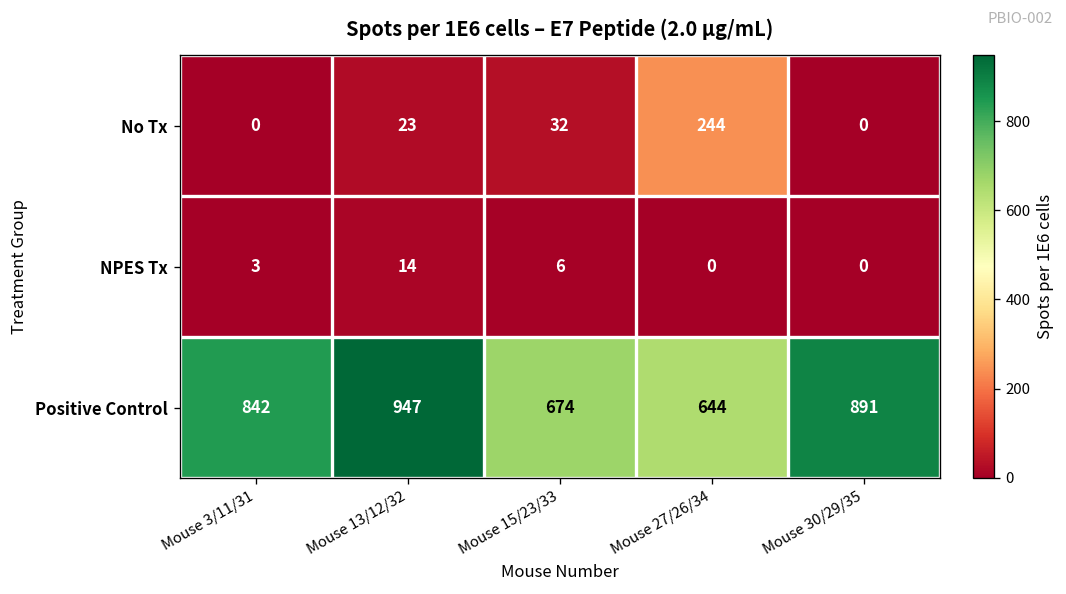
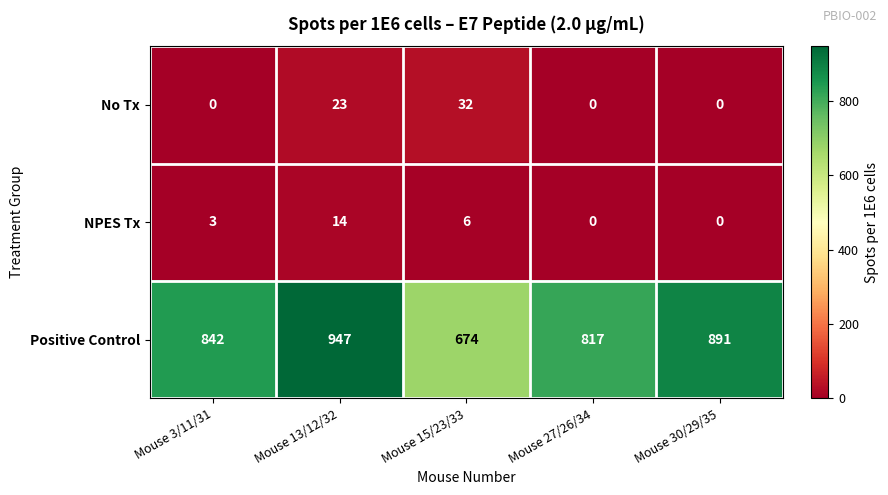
No Tx, Mouse 27/26/34: 244 -> 0
Positive Control, Mouse 27/26/34: 644 -> 817
